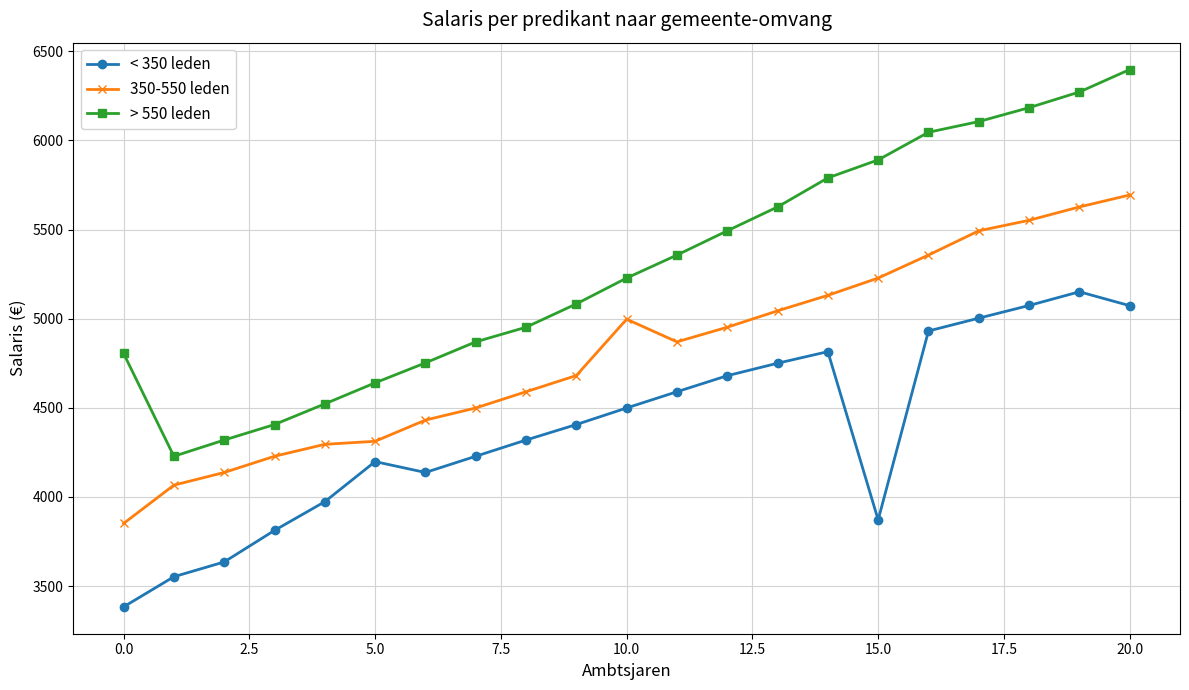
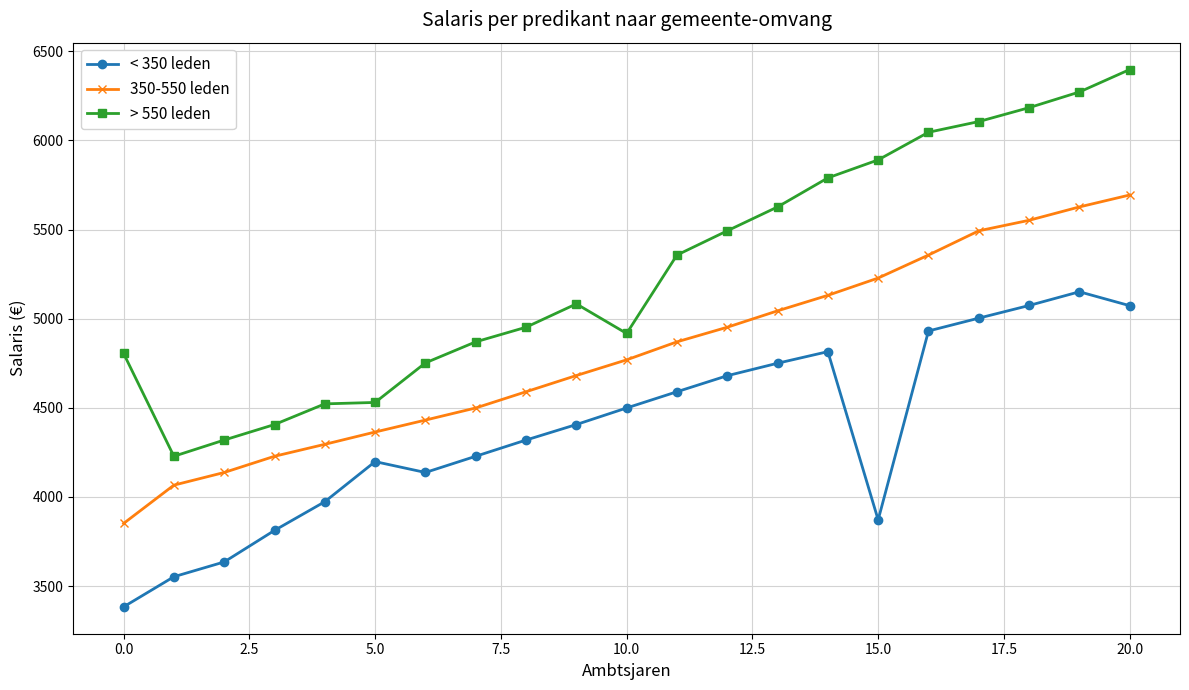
350-550 leden, 5.0: 4310 -> 4360
> 550 leden, 5.0: 4640 -> 4530
350-550 leden, 10.0: 5000 -> 4770
> 550 leden, 10.0: 5230 -> 4920
